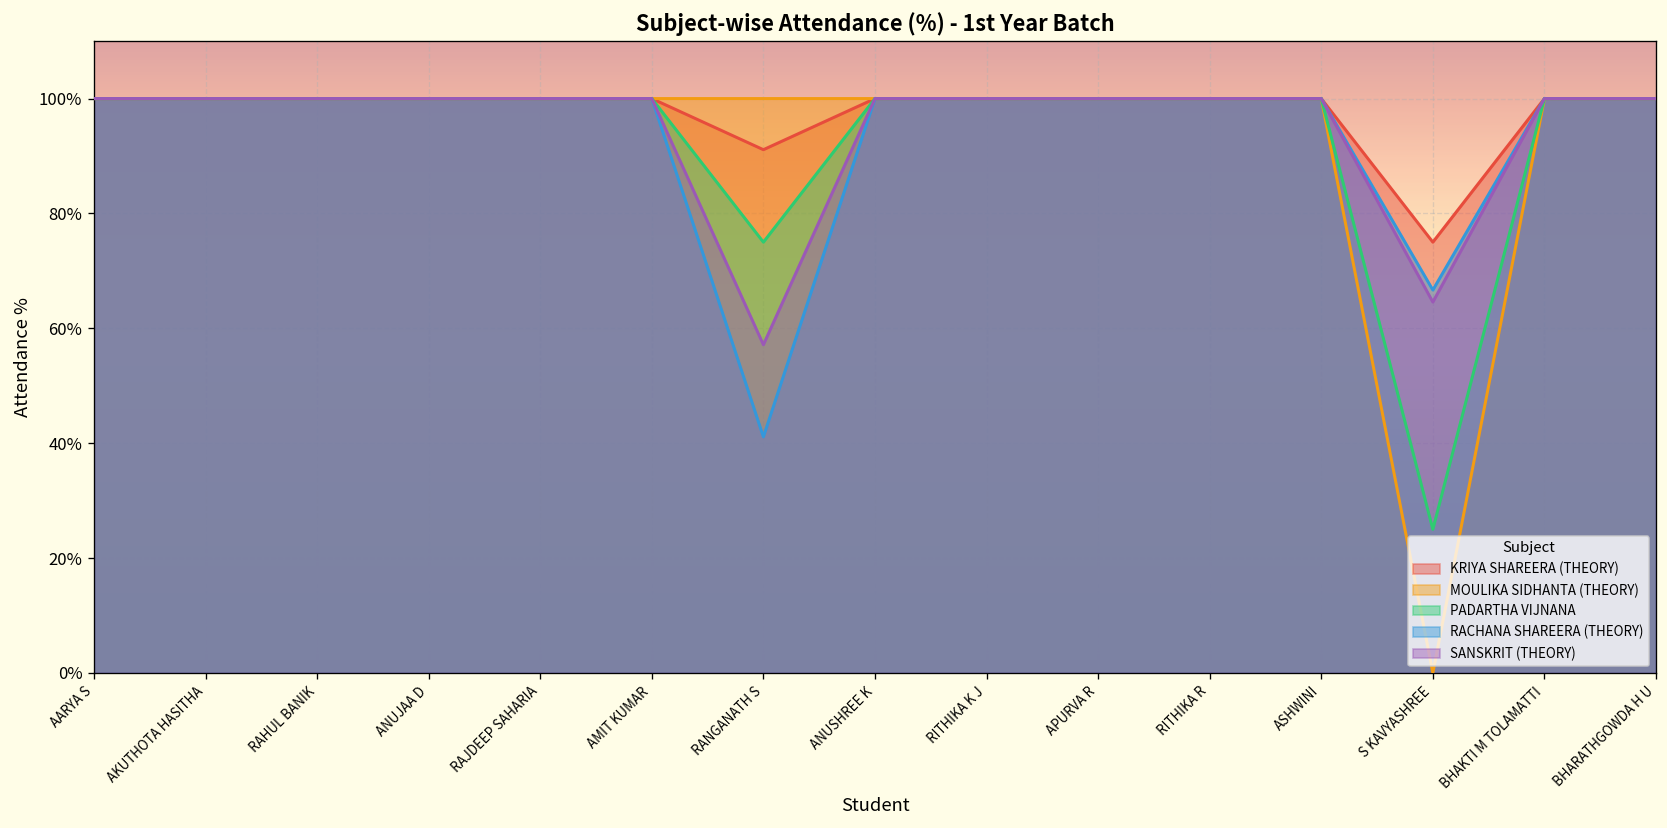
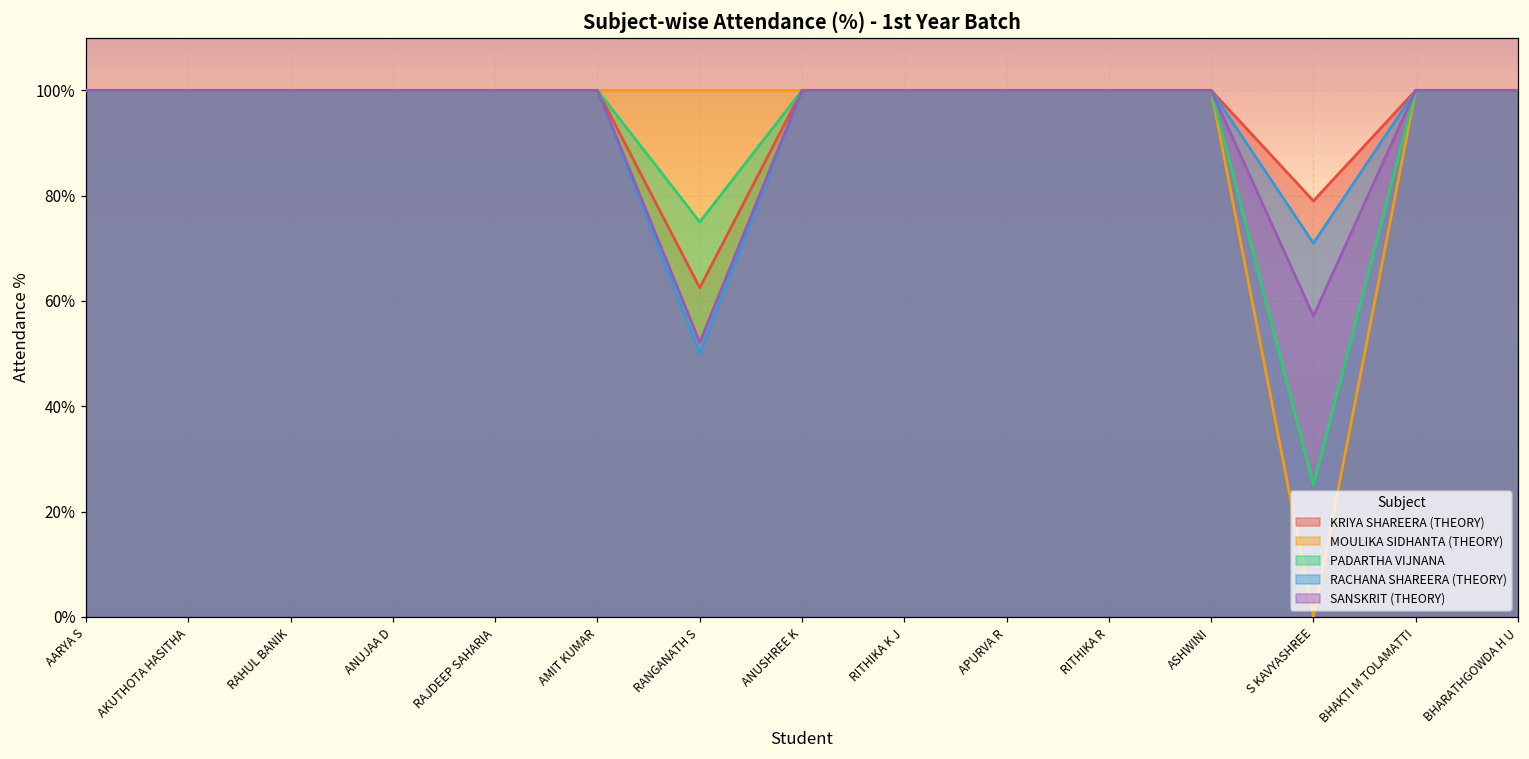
KRIYA SHAREERA (THEORY), RANGANATH S: 91% -> 63%
RACHANA SHAREERA (THEORY), RANGANATH S: 41% -> 50%
SANSKRIT (THEORY), RANGANATH S: 57% -> 52%
KRIYA SHAREERA (THEORY), S KAVYASHREE: 75% -> 79%
RACHANA SHAREERA (THEORY), S KAVYASHREE: 67% -> 71%
SANSKRIT (THEORY), S KAVYASHREE: 65% -> 57%
